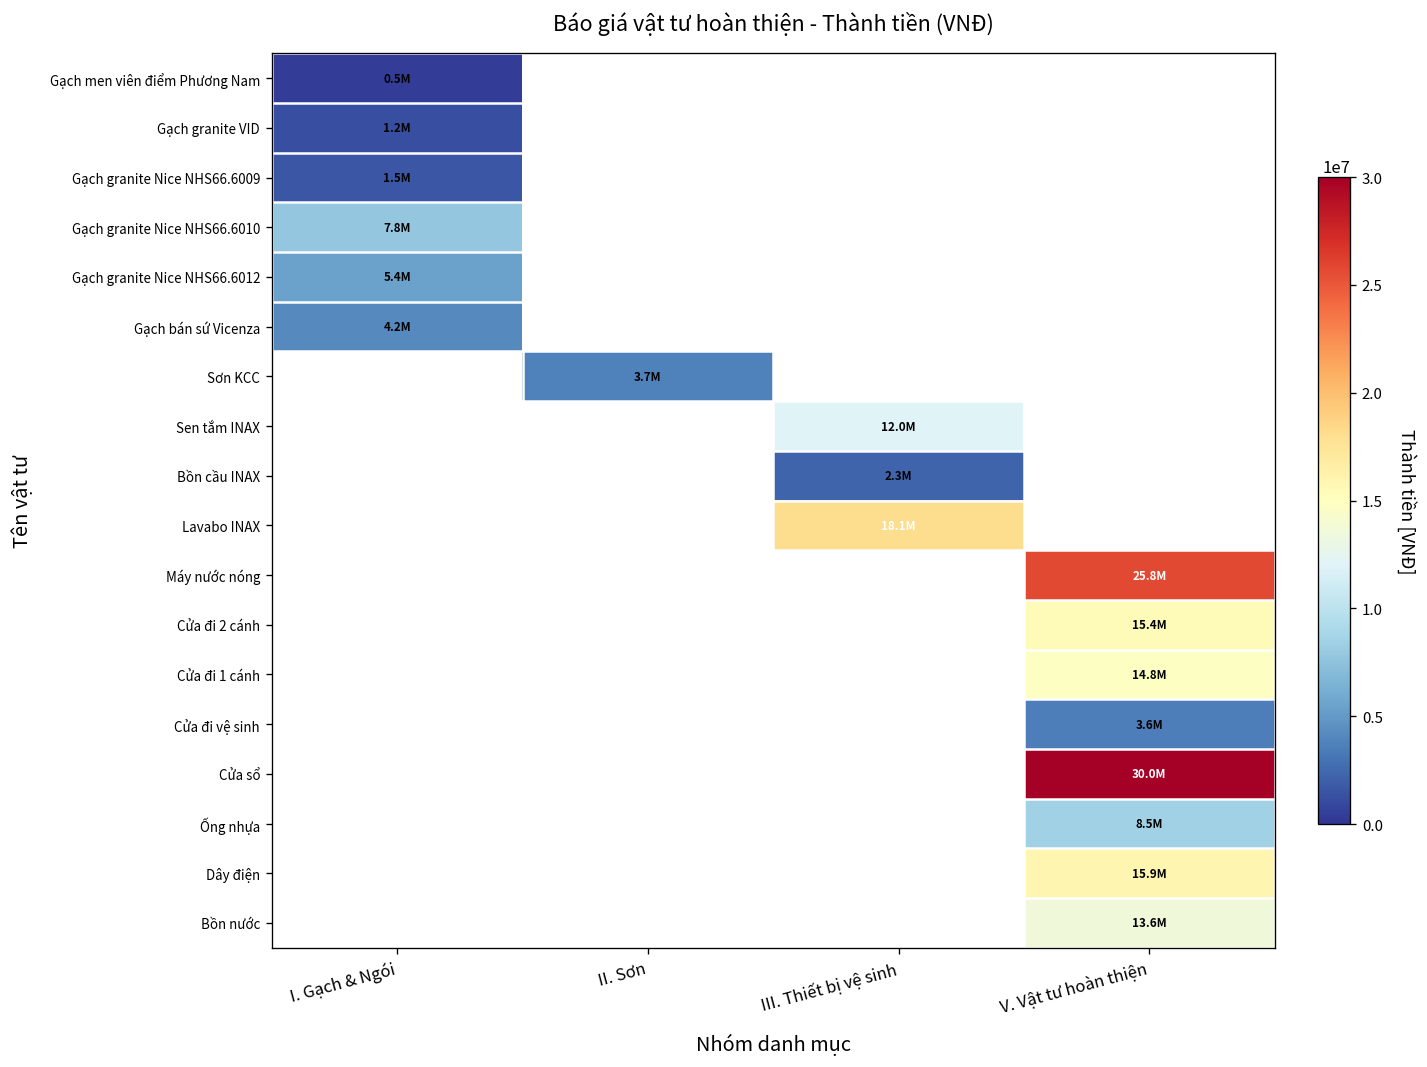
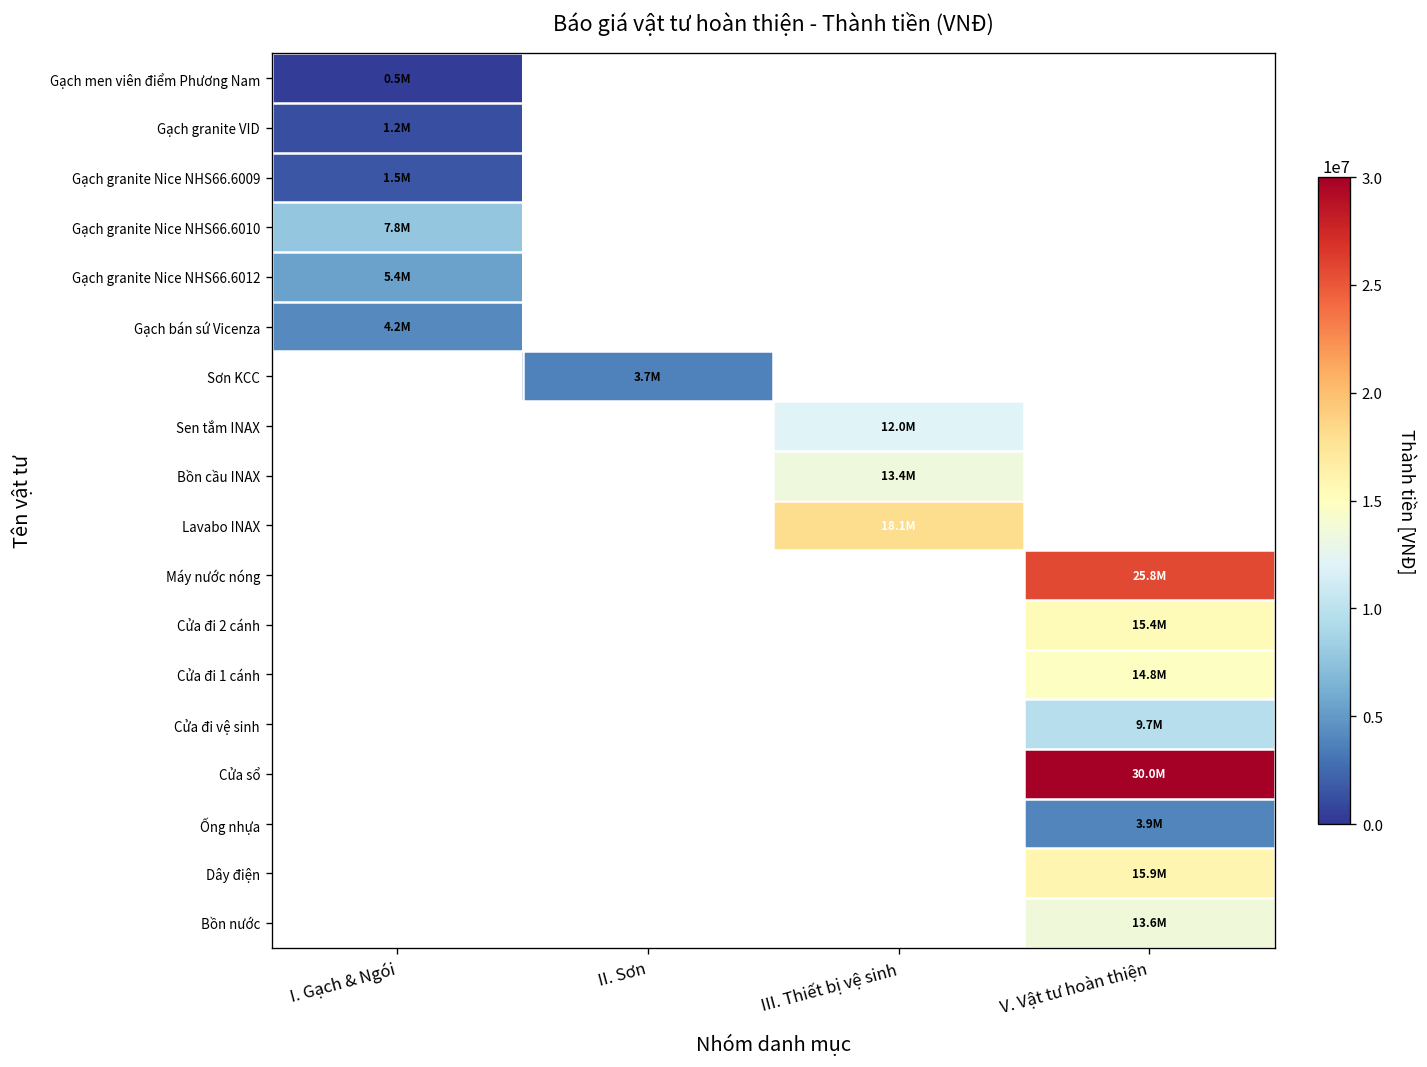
Bồn cầu INAX, III. Thiết bị vệ sinh: 2.3M -> 13.4M
Cửa đi vệ sinh, V. Vật tư hoàn thiện: 3.6M -> 9.7M
Ống nhựa, V. Vật tư hoàn thiện: 8.5M -> 3.9M
